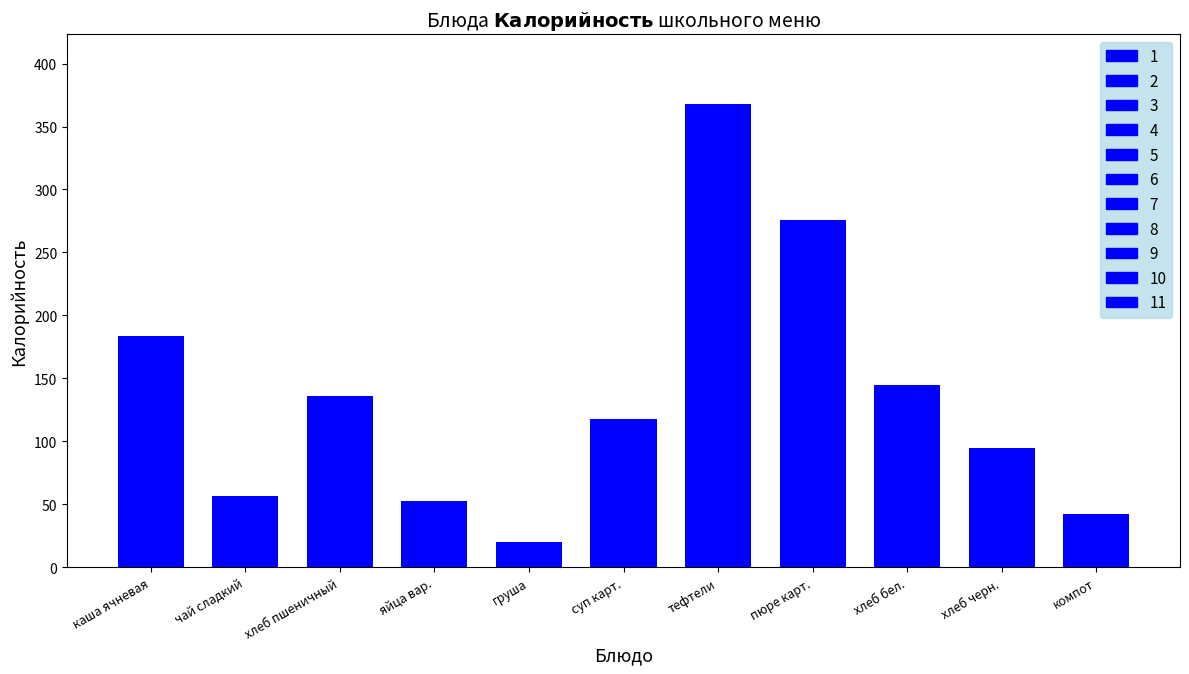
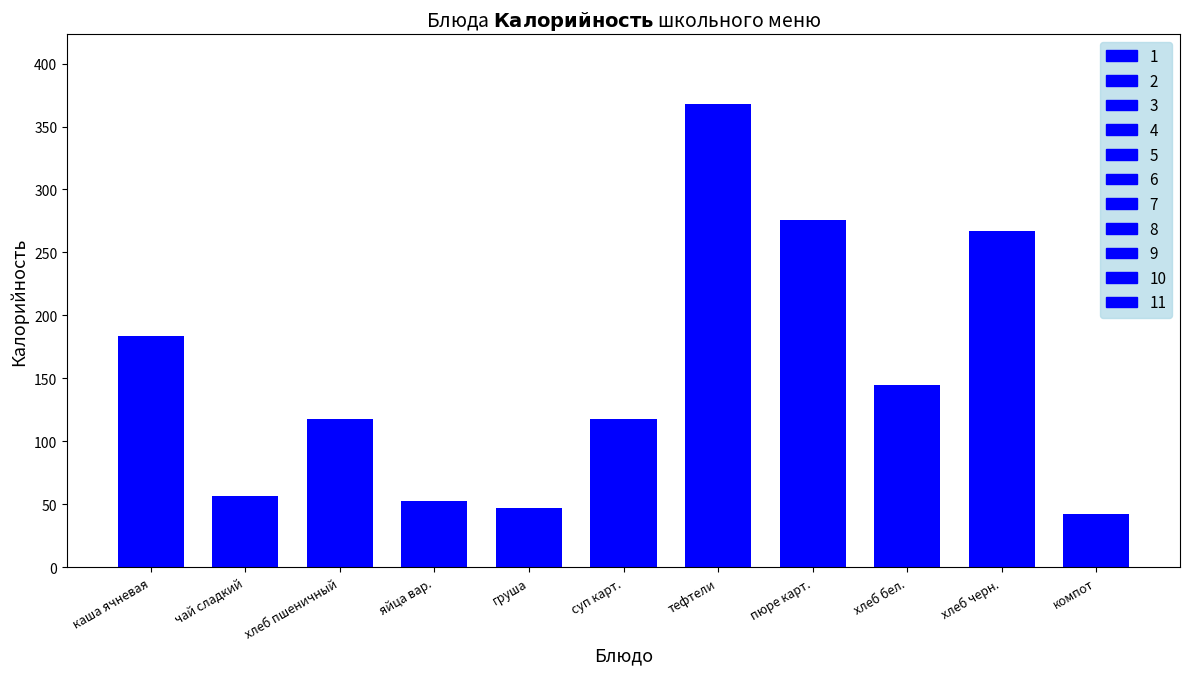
хлеб пшеничный: 136 -> 118
груша: 20 -> 47
хлеб черн.: 95 -> 267
